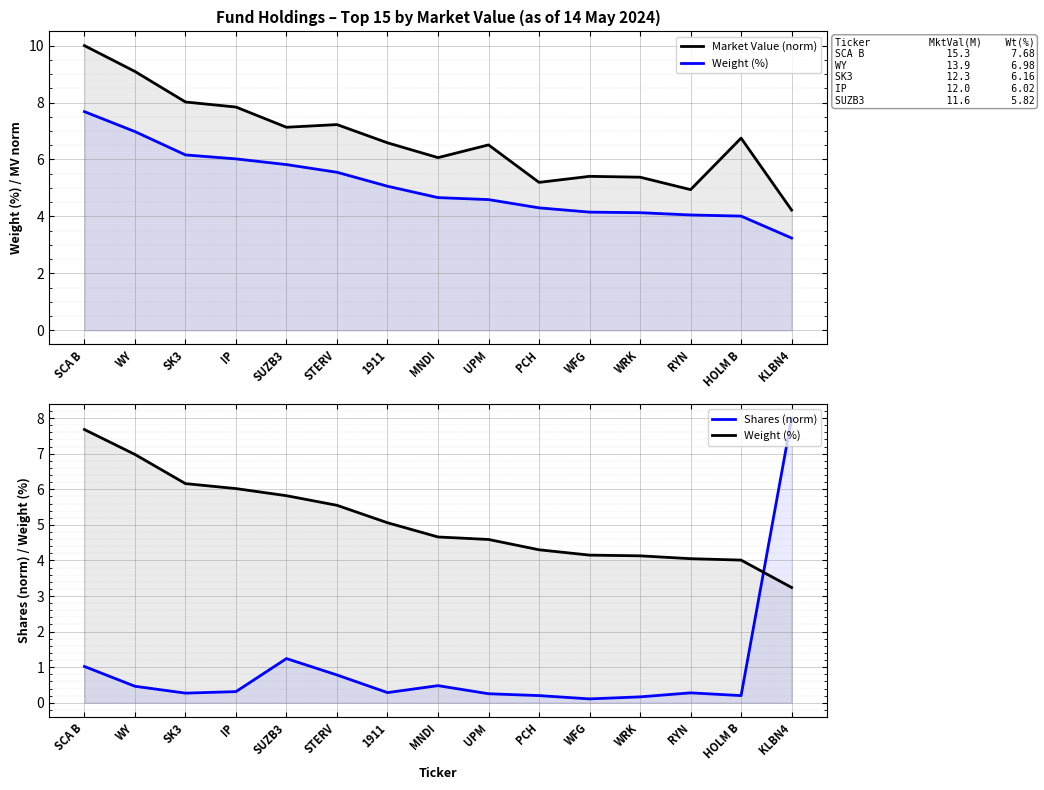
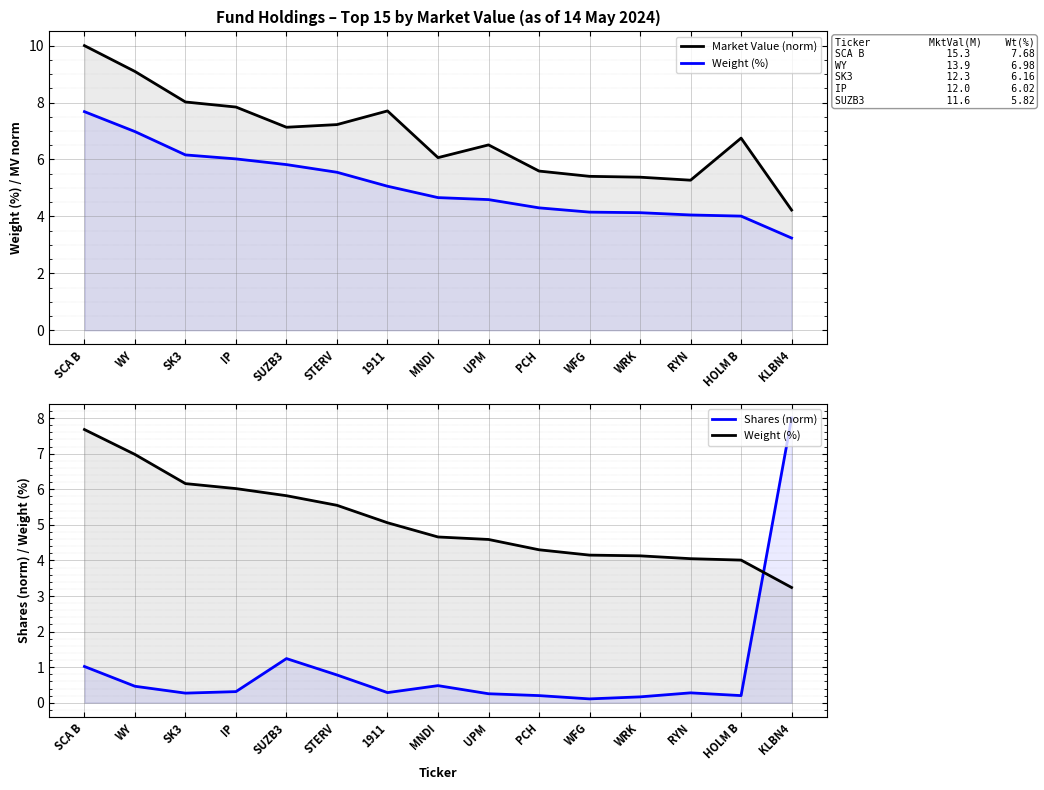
Fund Holdings – Top 15 by Market Value (as of 14 May 2024), Market Value (norm), 1911: 6.6 -> 7.7
Fund Holdings – Top 15 by Market Value (as of 14 May 2024), Market Value (norm), PCH: 5.2 -> 5.6
Fund Holdings – Top 15 by Market Value (as of 14 May 2024), Market Value (norm), RYN: 4.9 -> 5.3
